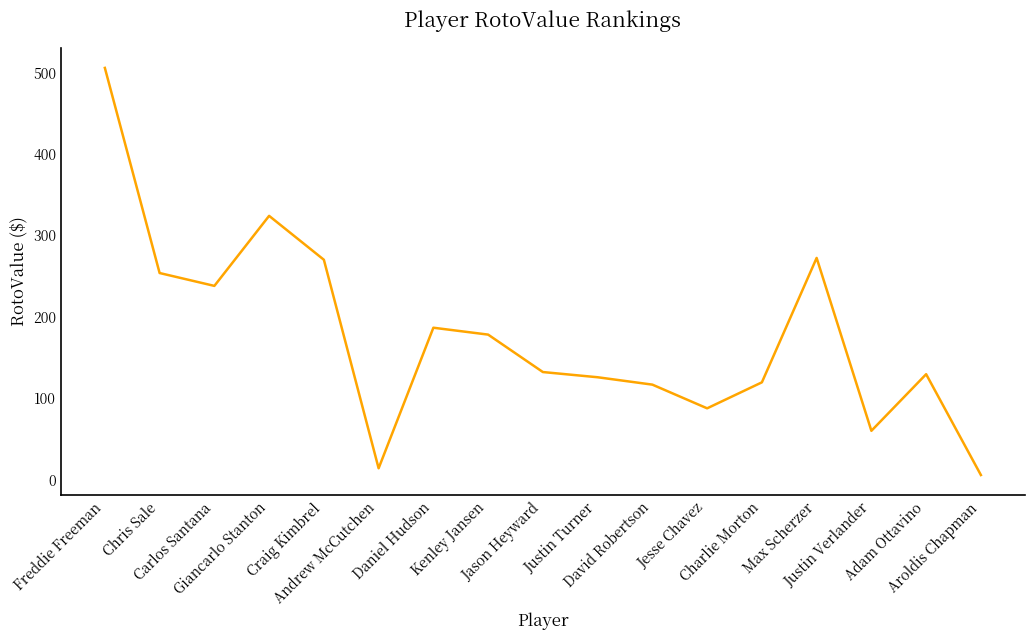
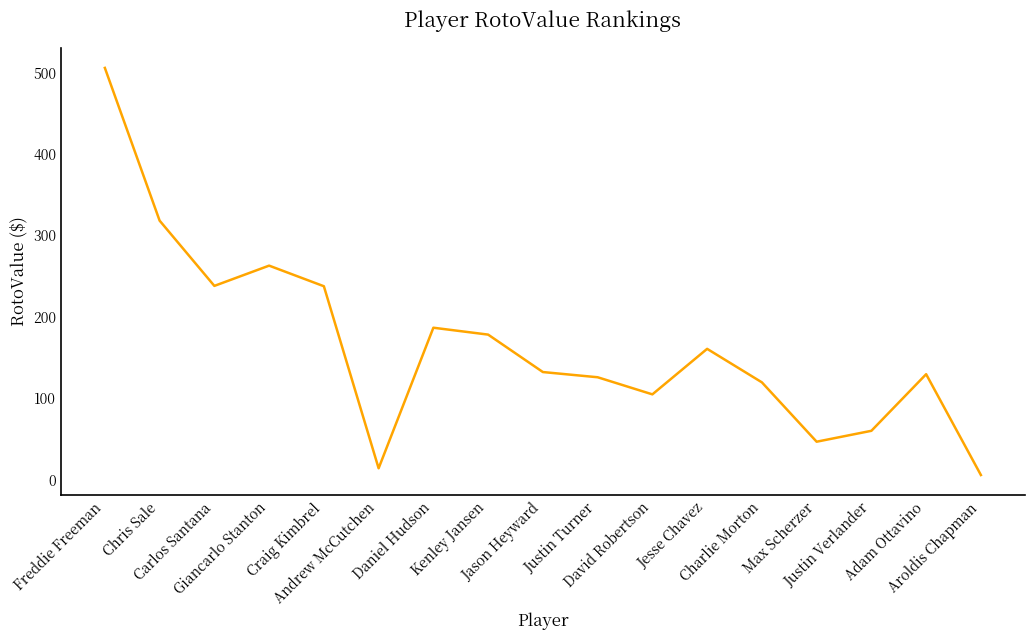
Chris Sale: 250 -> 320
Giancarlo Stanton: 320 -> 260
Craig Kimbrel: 270 -> 240
David Robertson: 120 -> 110
Jesse Chavez: 90 -> 160
Max Scherzer: 270 -> 50
